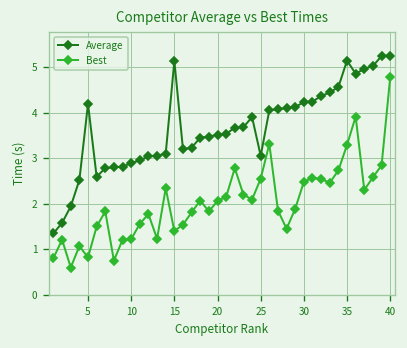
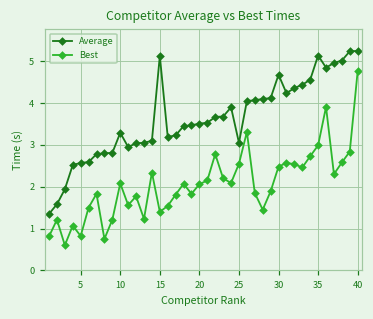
Average, 5: 4.2 -> 2.6
Average, 10: 2.9 -> 3.3
Best, 10: 1.2 -> 2.1
Average, 30: 4.2 -> 4.7
Best, 35: 3.3 -> 3.0
